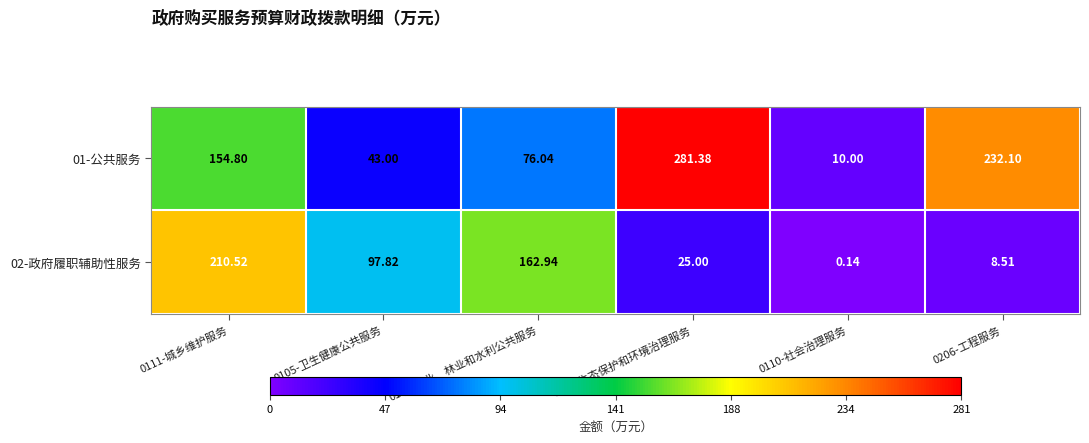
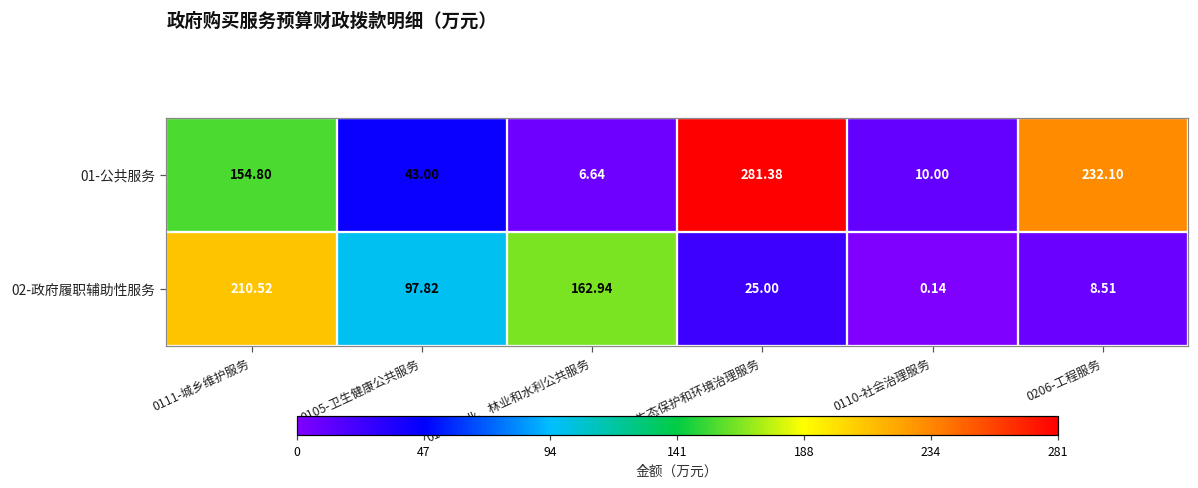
01-公共服务, 0112-农业、林业和水利公共服务: 76.04 -> 6.64
